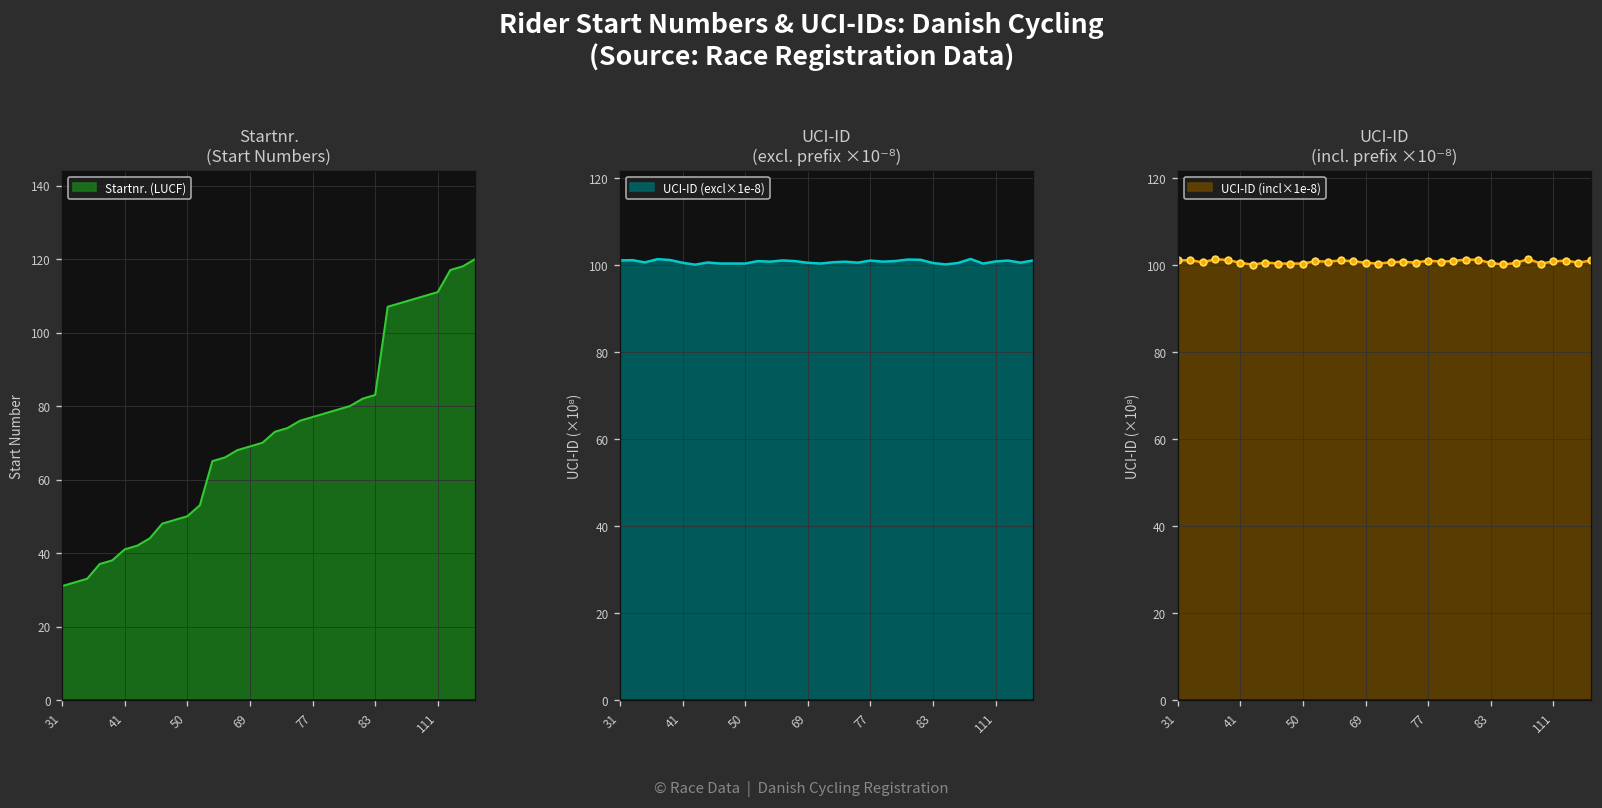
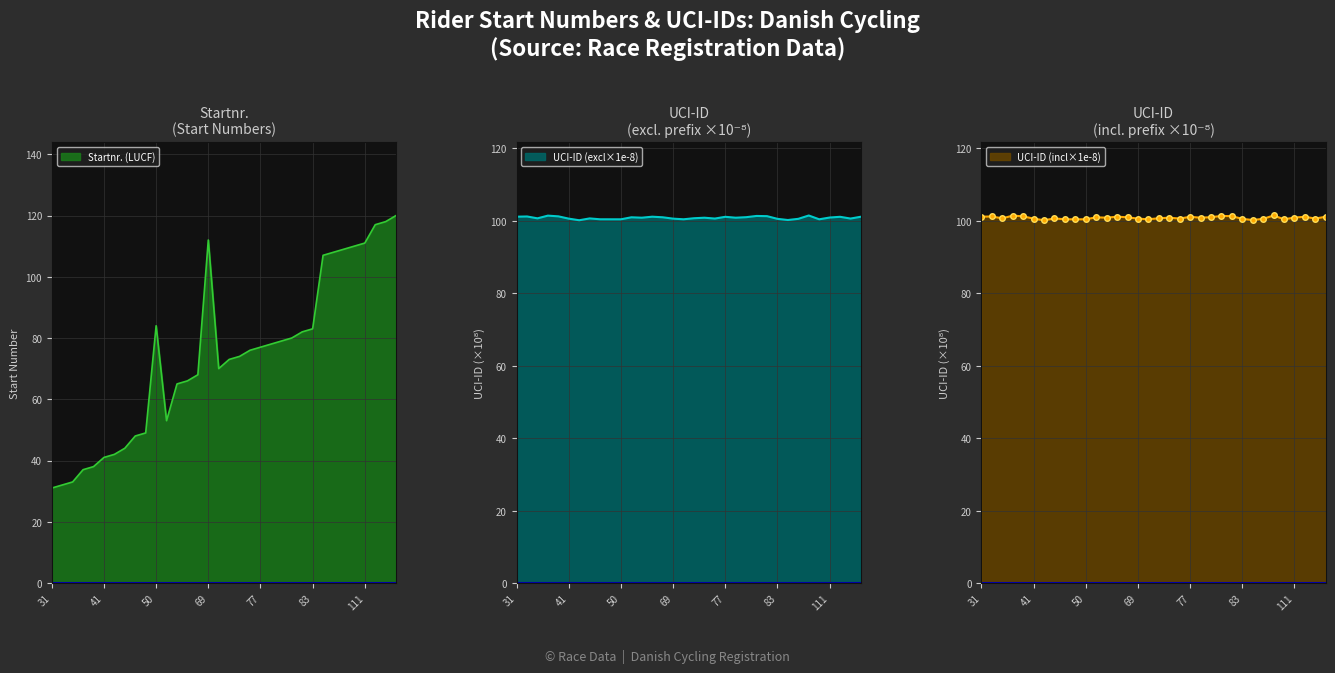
Startnr. (Start Numbers), 50: 50 -> 84
Startnr. (Start Numbers), 69: 69 -> 112
